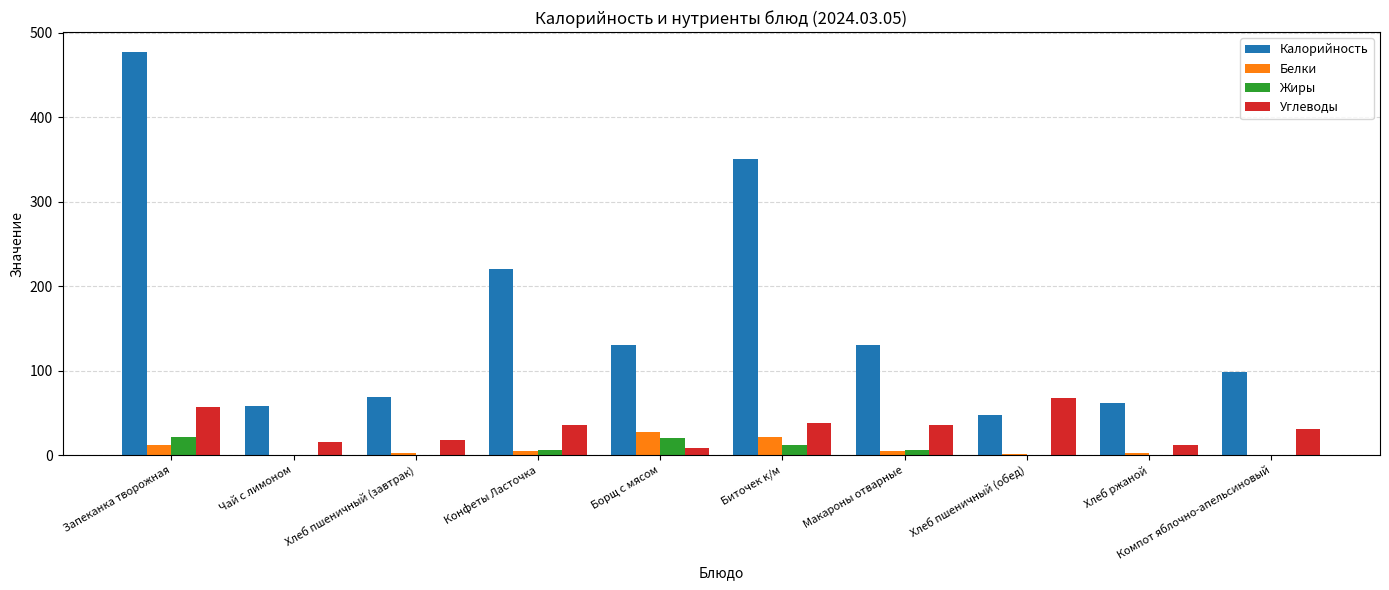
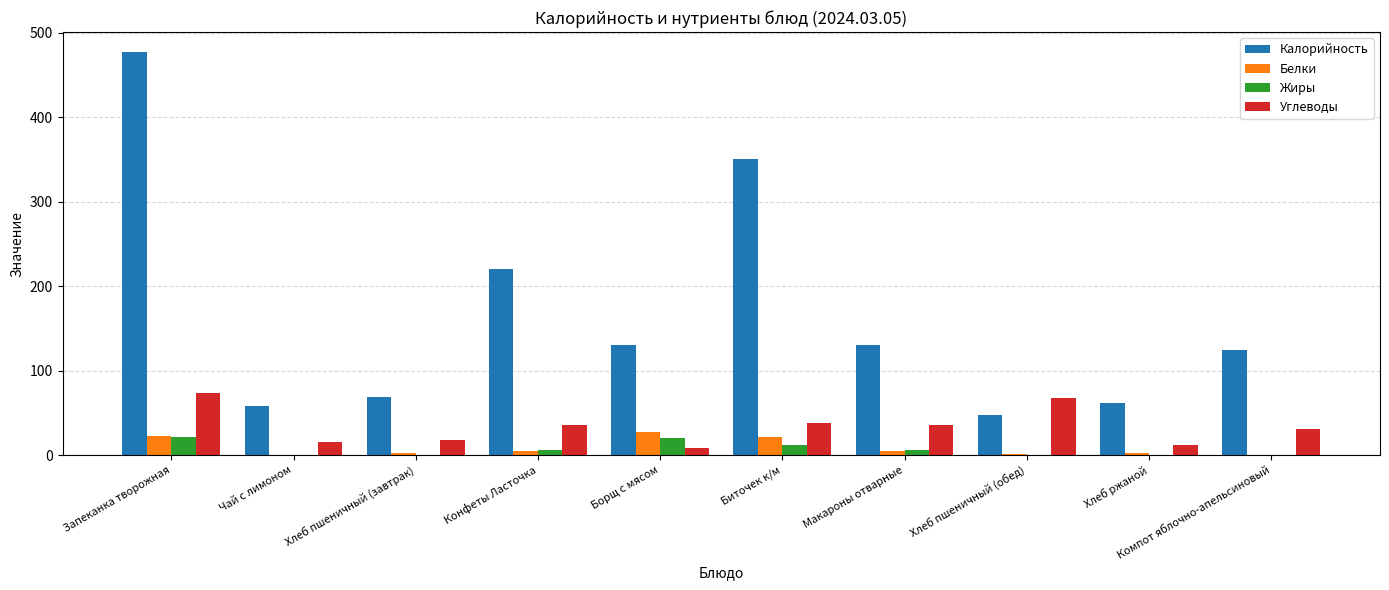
Белки, Запеканка творожная: 10 -> 20
Углеводы, Запеканка творожная: 60 -> 70
Калорийность, Компот яблочно-апельсиновый: 100 -> 120
